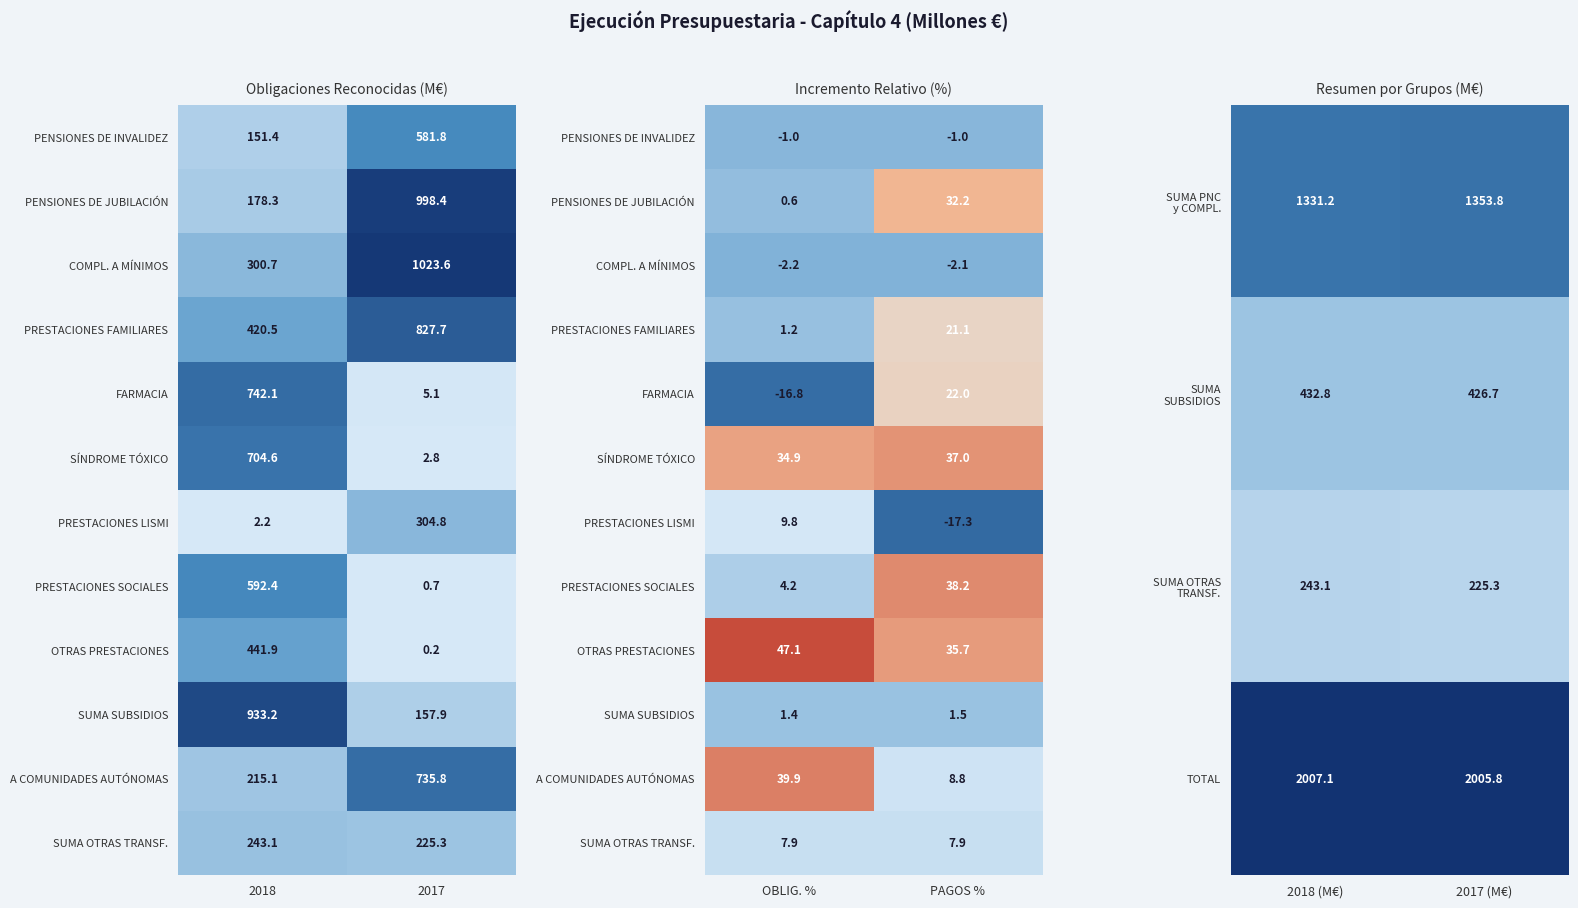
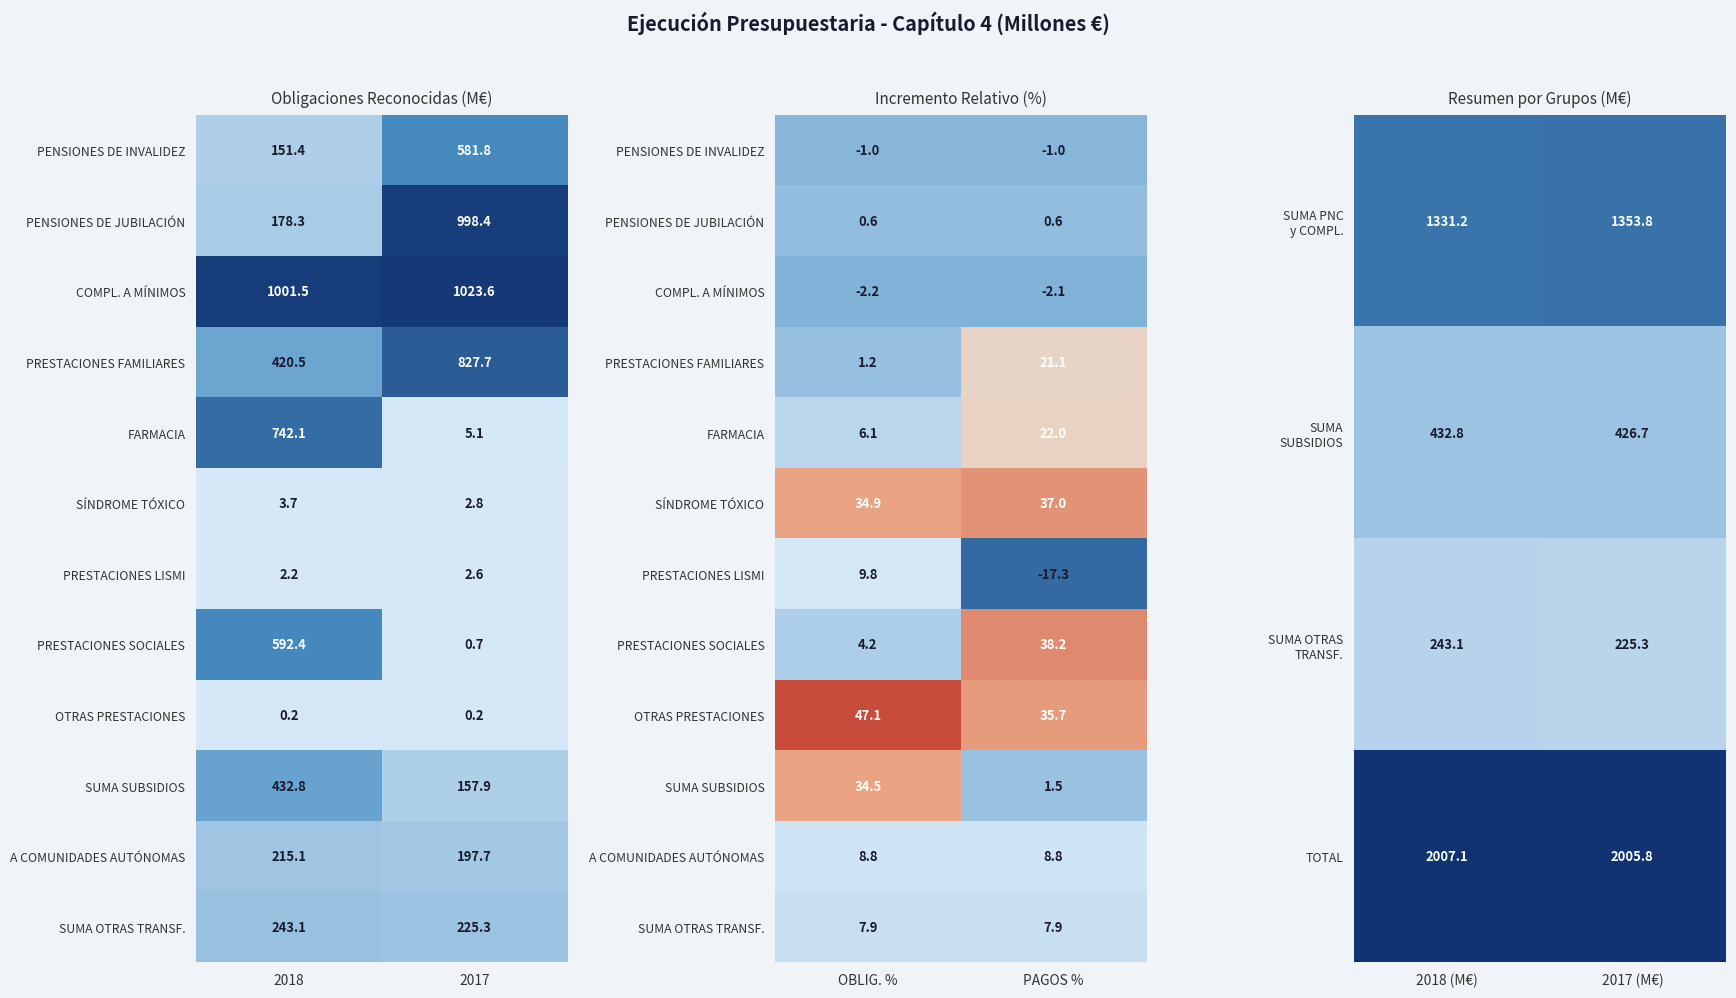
Obligaciones Reconocidas (M€), COMPL. A MÍNIMOS, 2018: 300.7 -> 1001.5
Obligaciones Reconocidas (M€), SÍNDROME TÓXICO, 2018: 704.6 -> 3.7
Obligaciones Reconocidas (M€), PRESTACIONES LISMI, 2017: 304.8 -> 2.6
Obligaciones Reconocidas (M€), OTRAS PRESTACIONES, 2018: 441.9 -> 0.2
Obligaciones Reconocidas (M€), SUMA SUBSIDIOS, 2018: 933.2 -> 432.8
Obligaciones Reconocidas (M€), A COMUNIDADES AUTÓNOMAS, 2017: 735.8 -> 197.7
Incremento Relativo (%), PENSIONES DE JUBILACIÓN, PAGOS %: 32.2 -> 0.6
Incremento Relativo (%), FARMACIA, OBLIG. %: -16.8 -> 6.1
Incremento Relativo (%), SUMA SUBSIDIOS, OBLIG. %: 1.4 -> 34.5
Incremento Relativo (%), A COMUNIDADES AUTÓNOMAS, OBLIG. %: 39.9 -> 8.8
